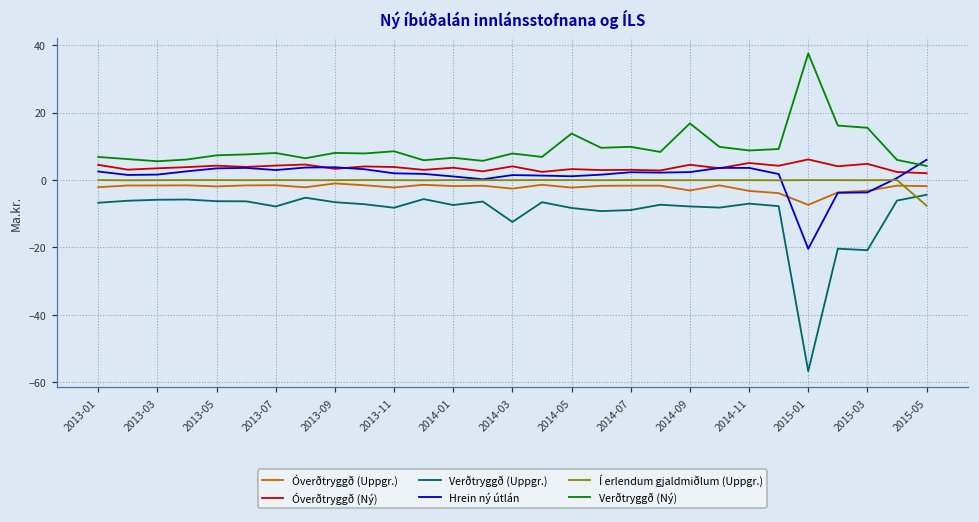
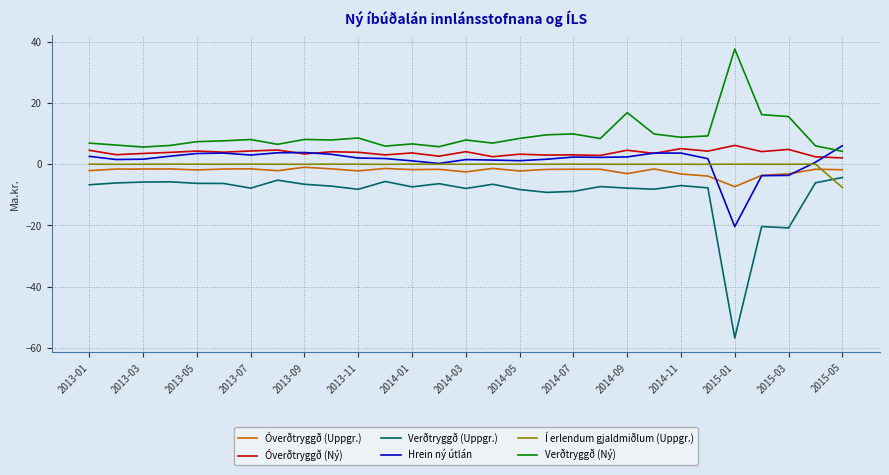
Verðtryggð (Uppgr.), 2014-03: -12 -> -8
Verðtryggð (Ný), 2014-05: 14 -> 8
